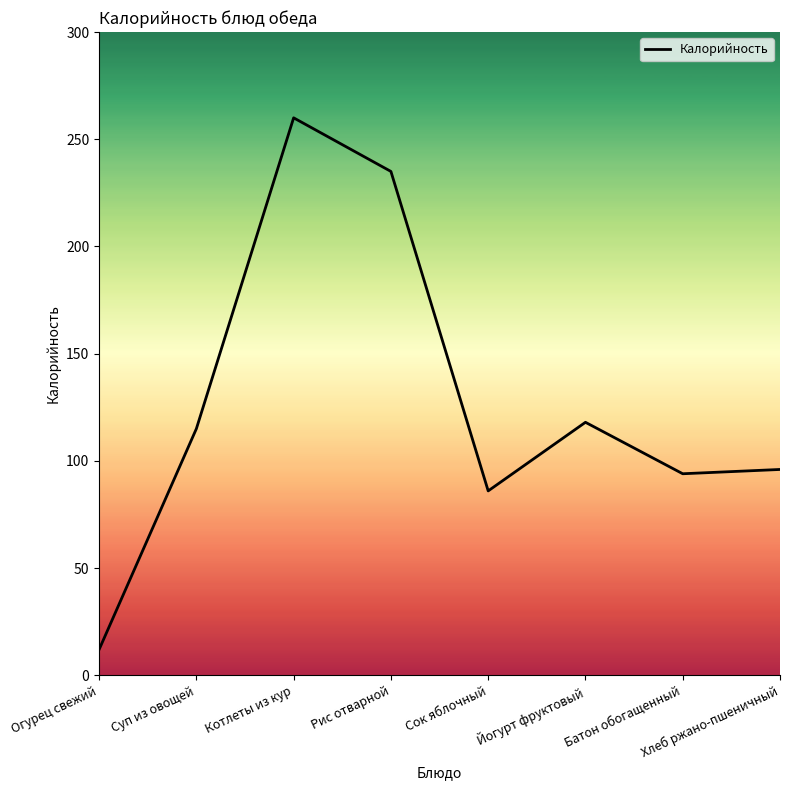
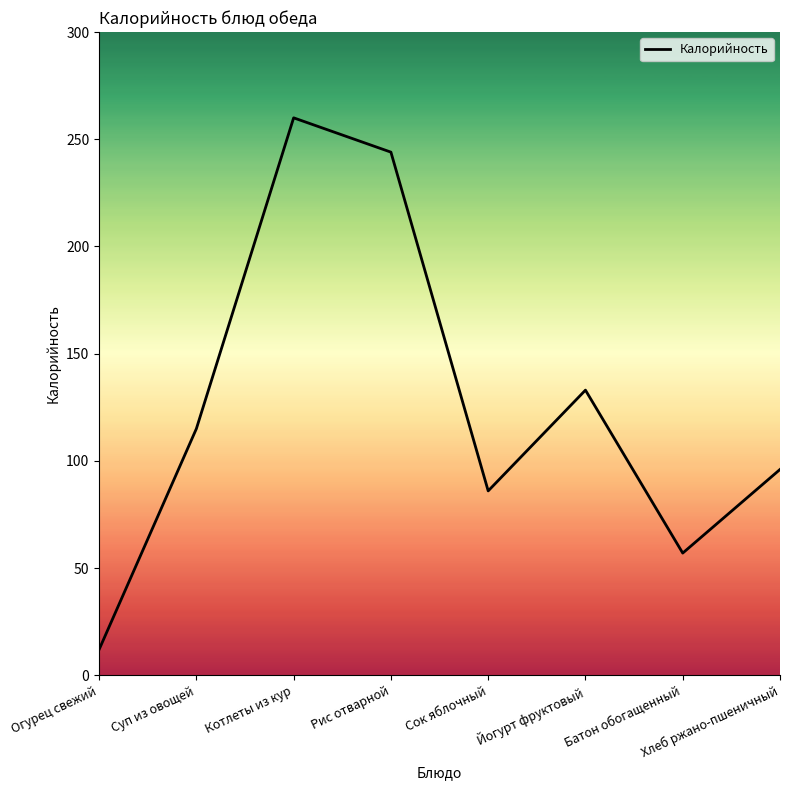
Рис отварной: 235 -> 244
Йогурт фруктовый: 118 -> 133
Батон обогащенный: 94 -> 57
